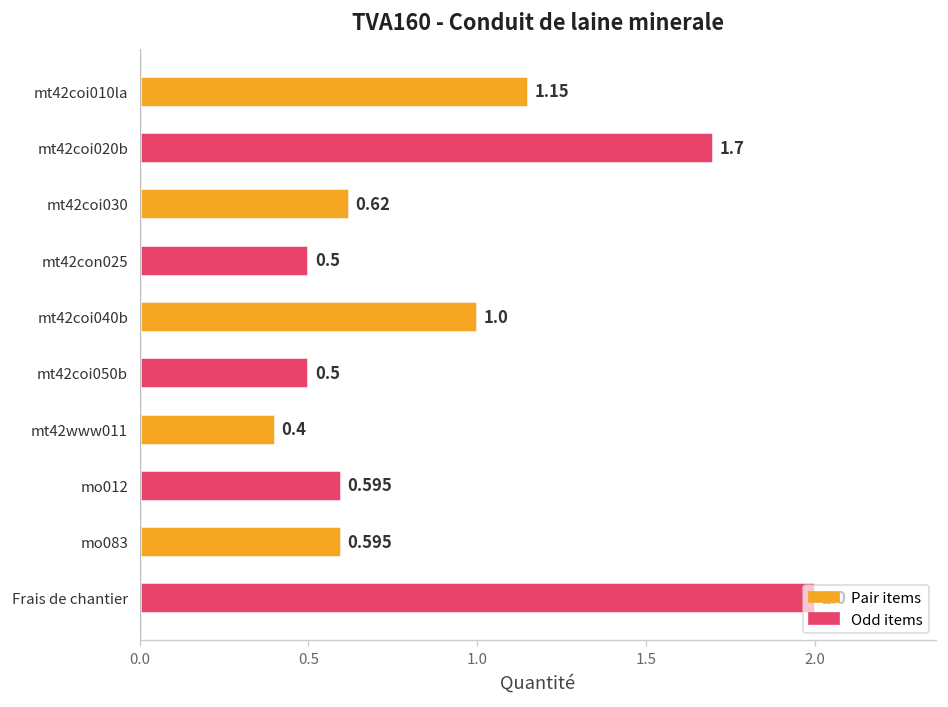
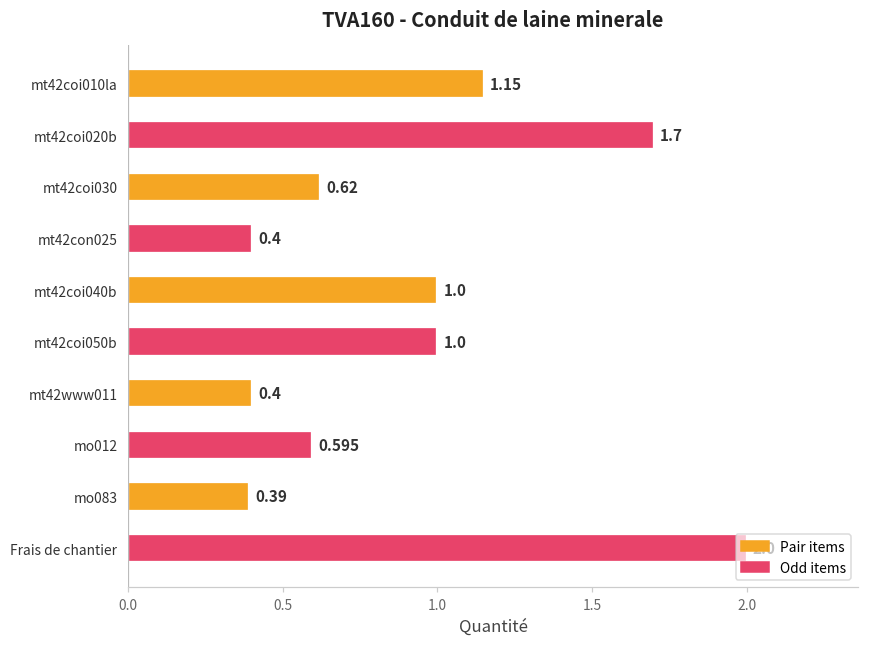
mt42con025: 0.5 -> 0.4
mt42coi050b: 0.5 -> 1.0
mo083: 0.595 -> 0.39
